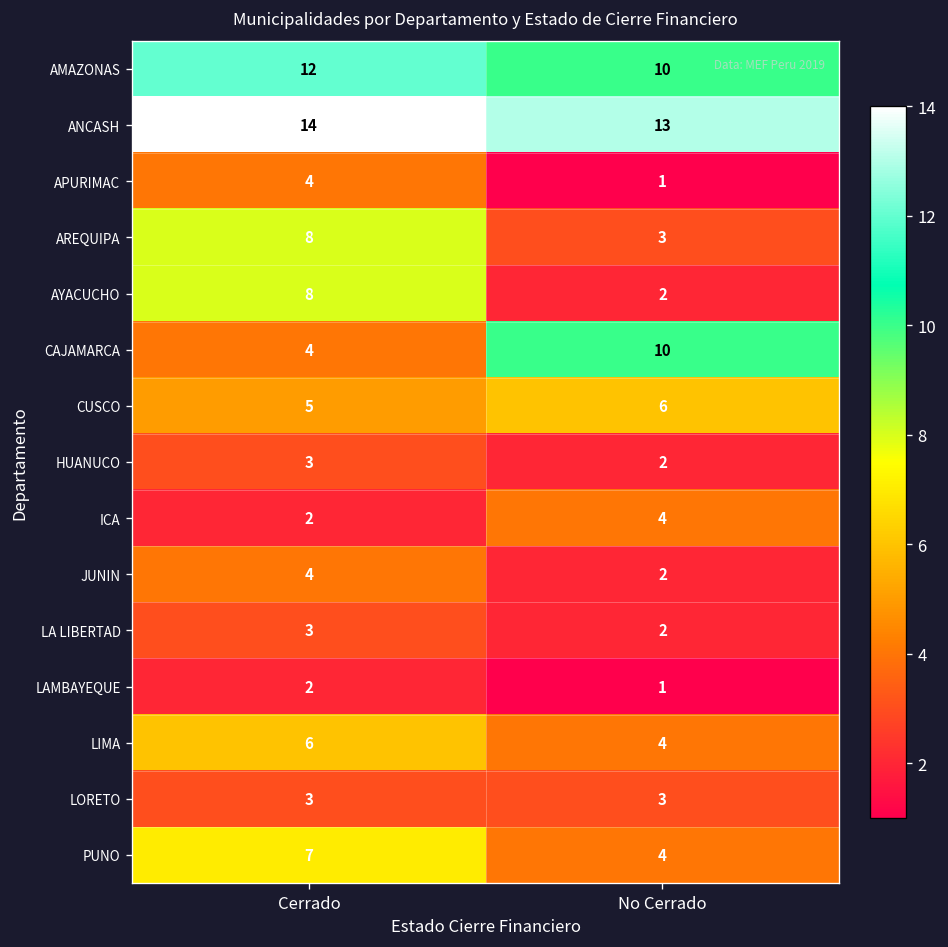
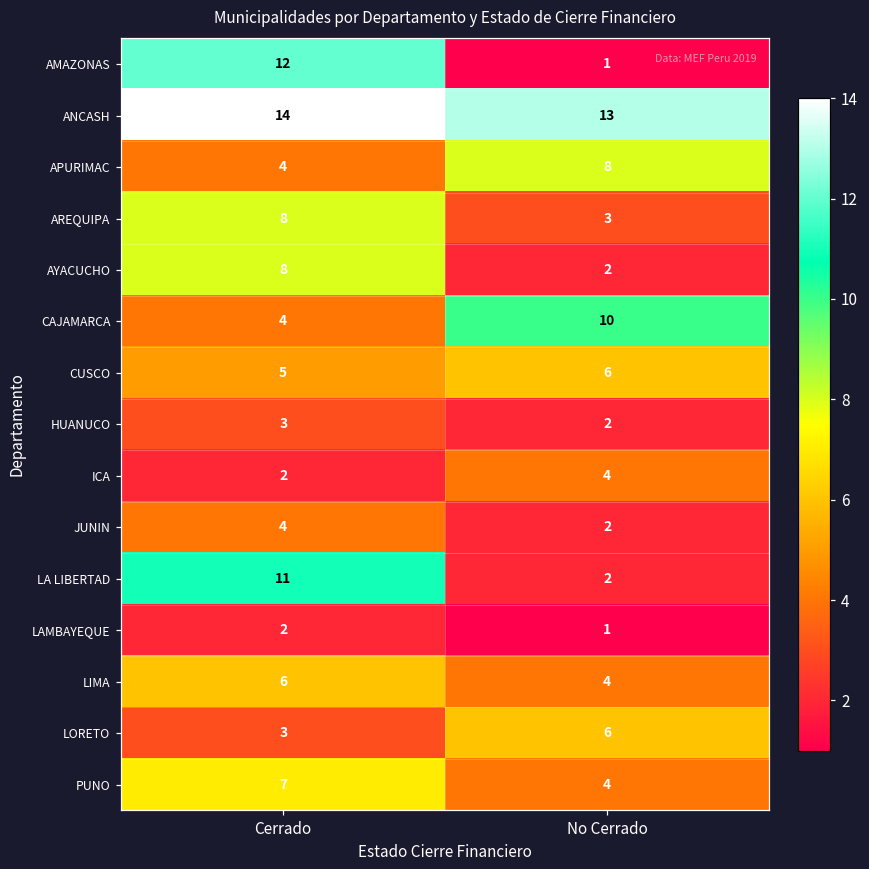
AMAZONAS, No Cerrado: 10 -> 1
APURIMAC, No Cerrado: 1 -> 8
LA LIBERTAD, Cerrado: 3 -> 11
LORETO, No Cerrado: 3 -> 6
